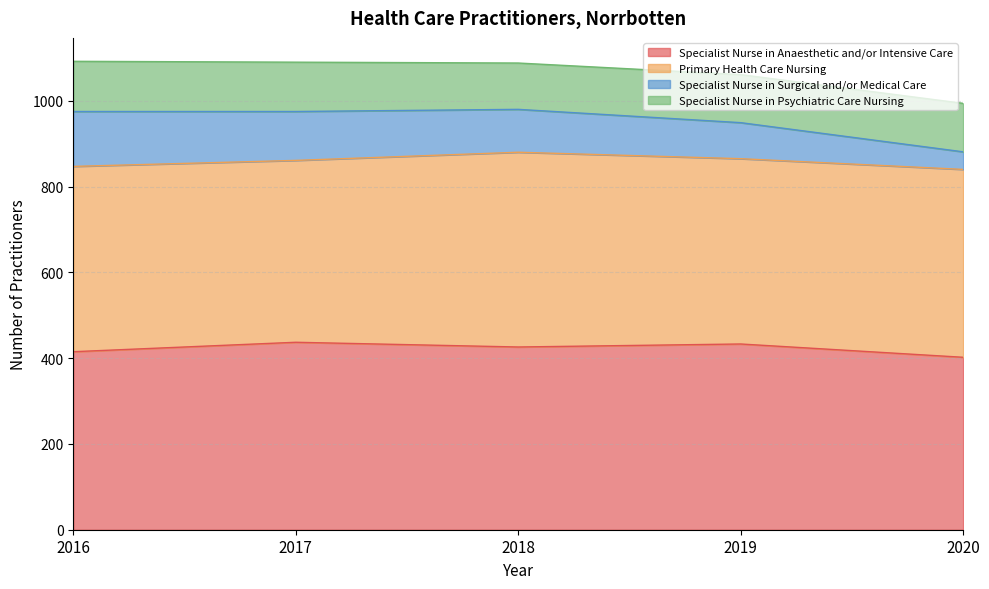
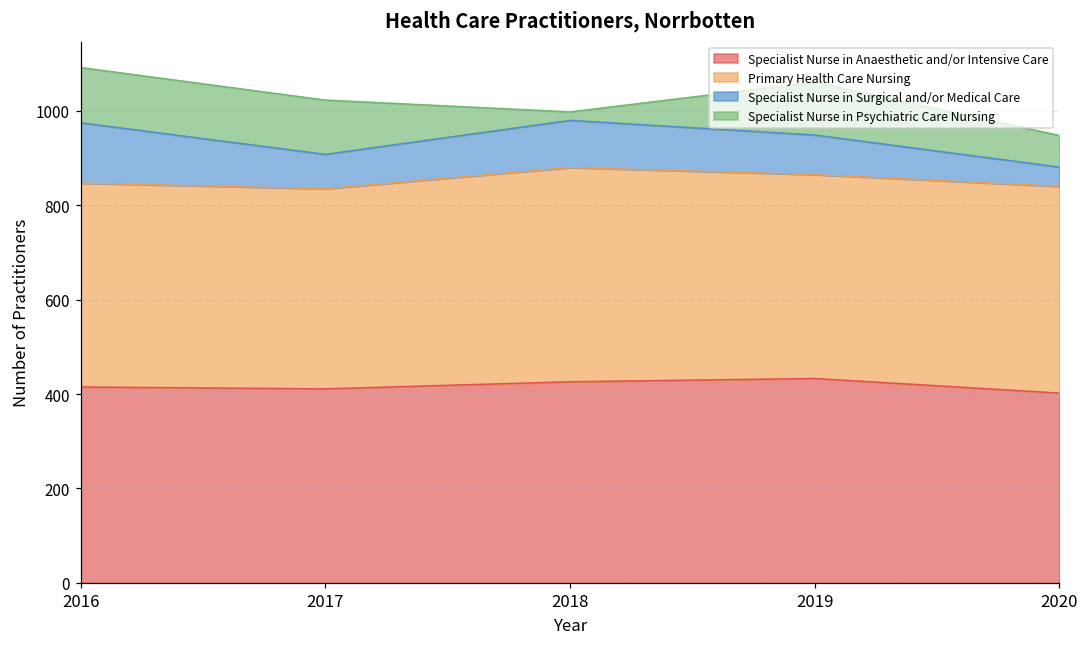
Specialist Nurse in Anaesthetic and/or Intensive Care, 2017: 440 -> 410
Specialist Nurse in Surgical and/or Medical Care, 2017: 110 -> 70
Specialist Nurse in Psychiatric Care Nursing, 2018: 110 -> 20
Specialist Nurse in Psychiatric Care Nursing, 2020: 110 -> 70
